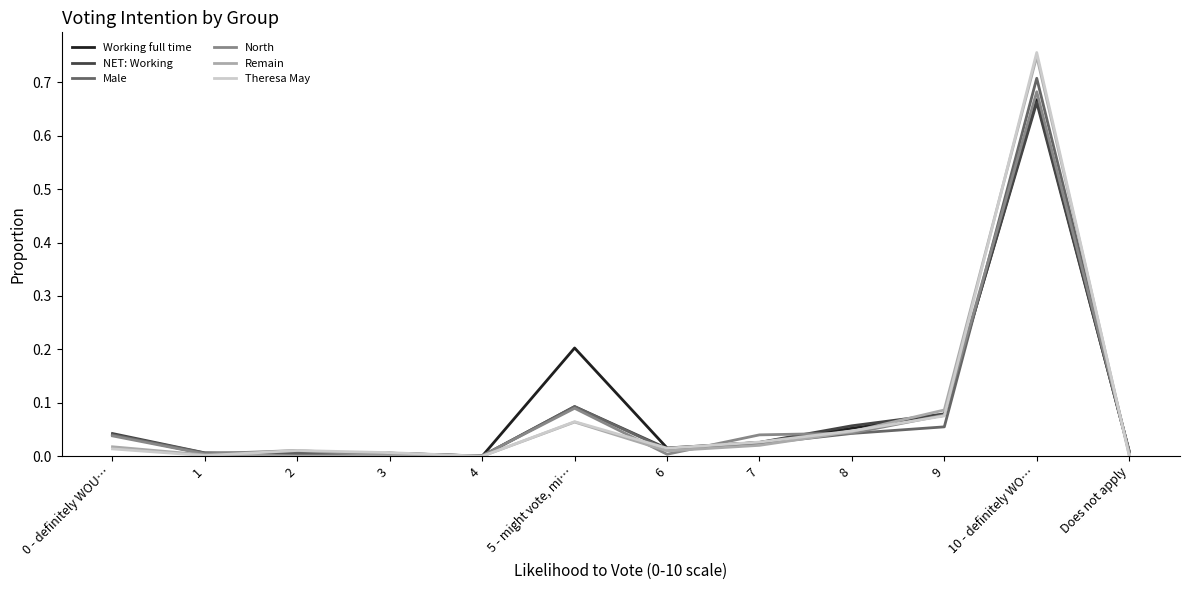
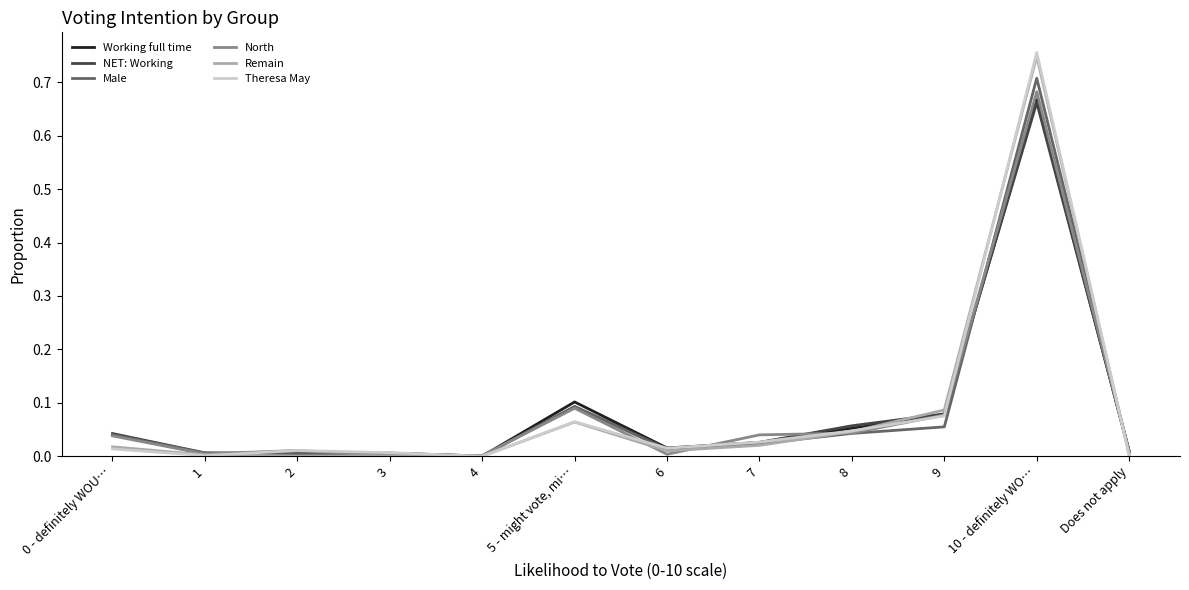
Working full time, 5 - might vote, mi…: 0.20 -> 0.10
